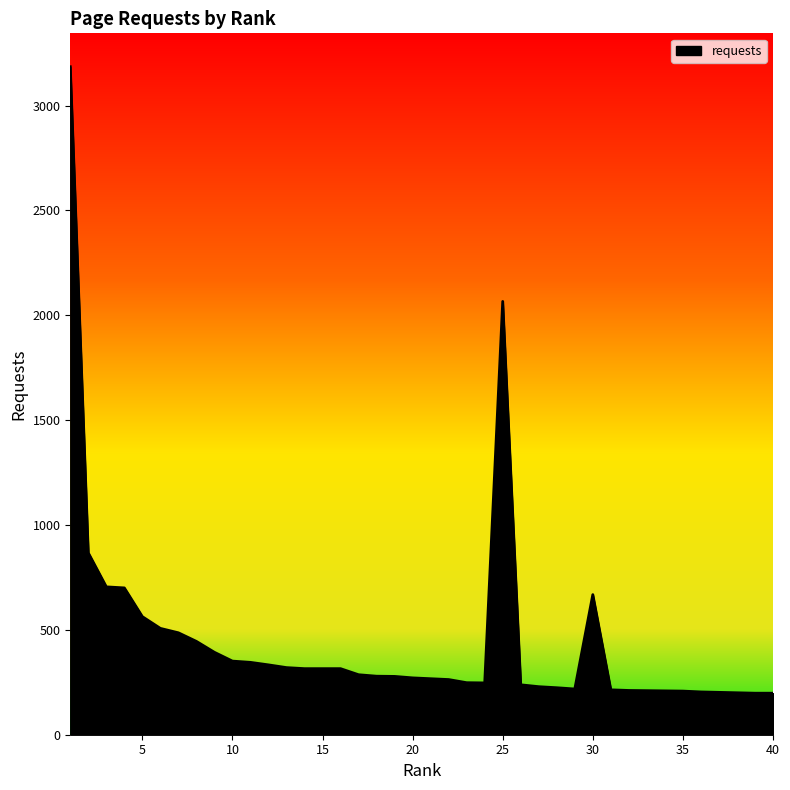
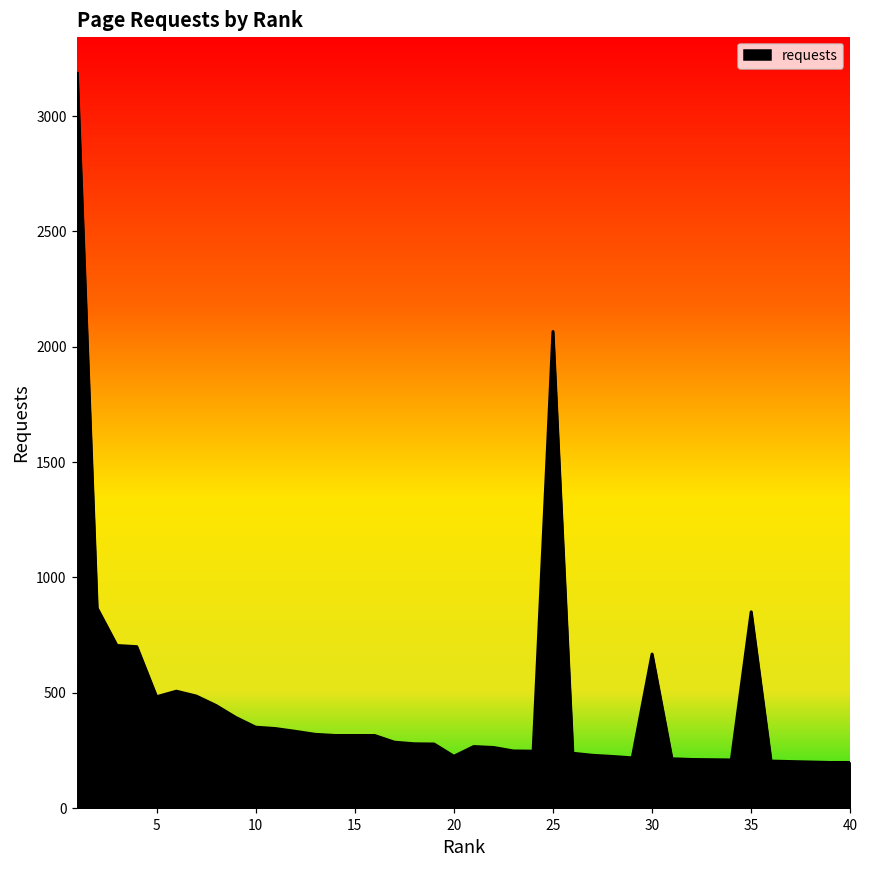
5: 560 -> 480
20: 270 -> 230
35: 210 -> 850
